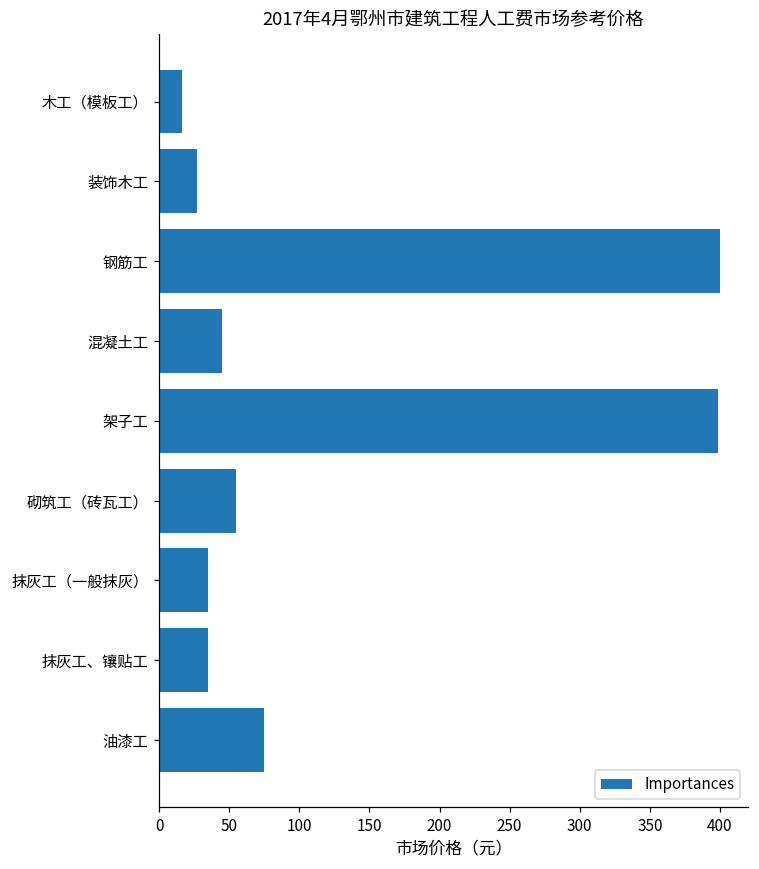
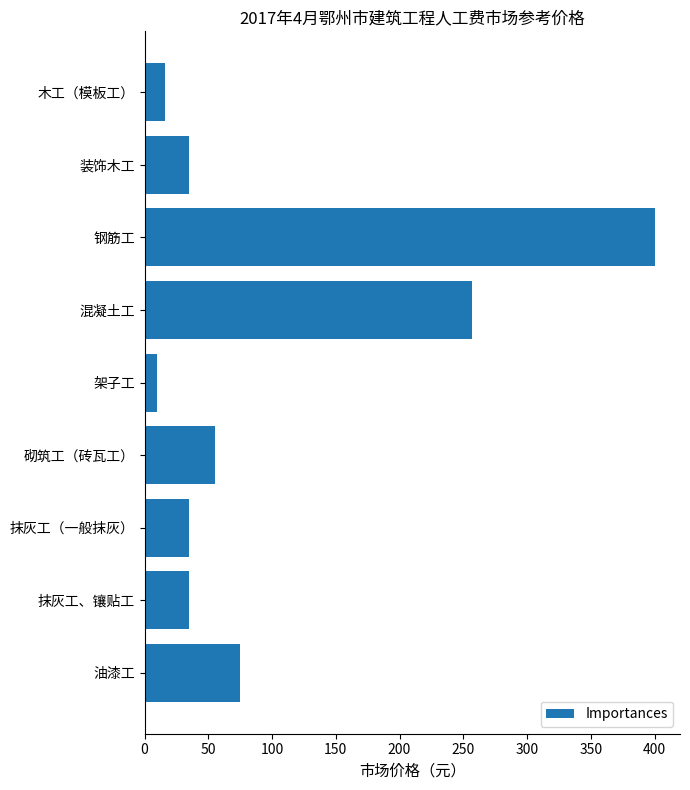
装饰木工: 27 -> 35
混凝土工: 45 -> 257
架子工: 399 -> 10
